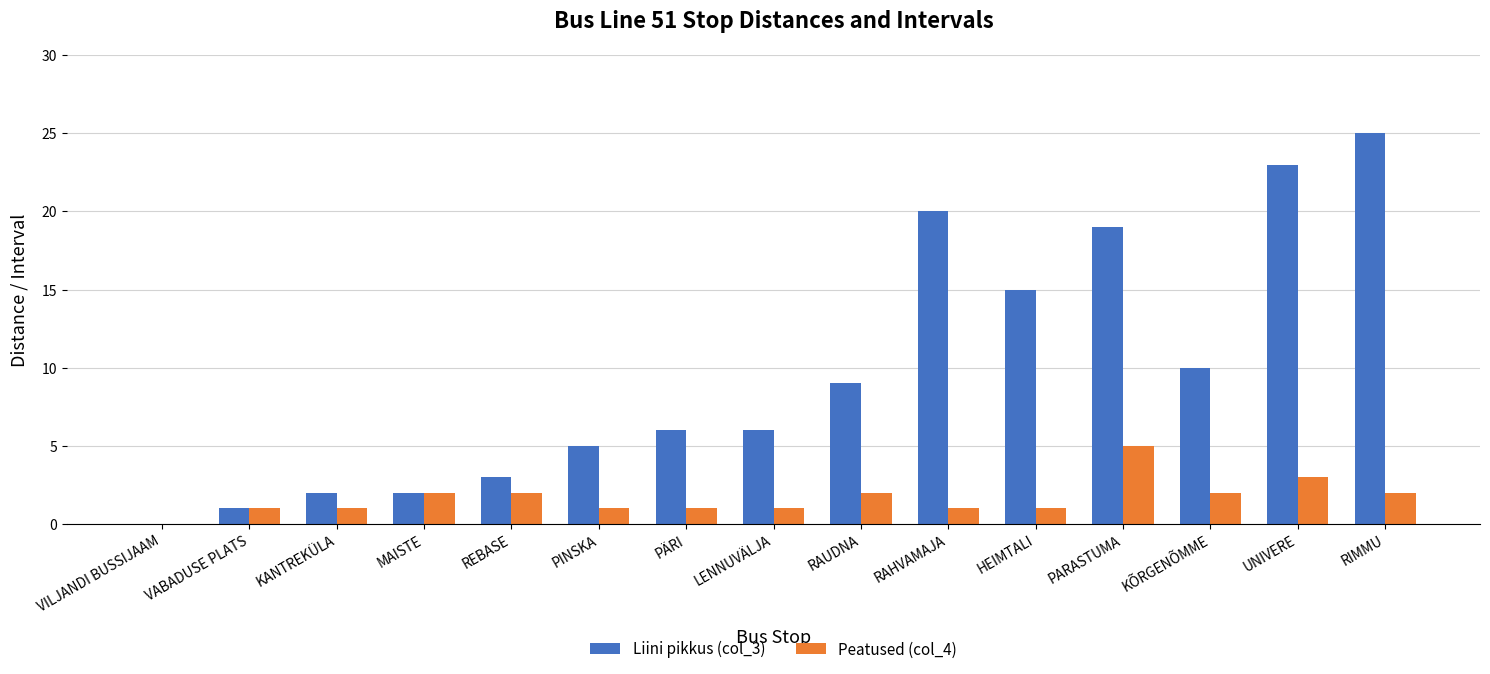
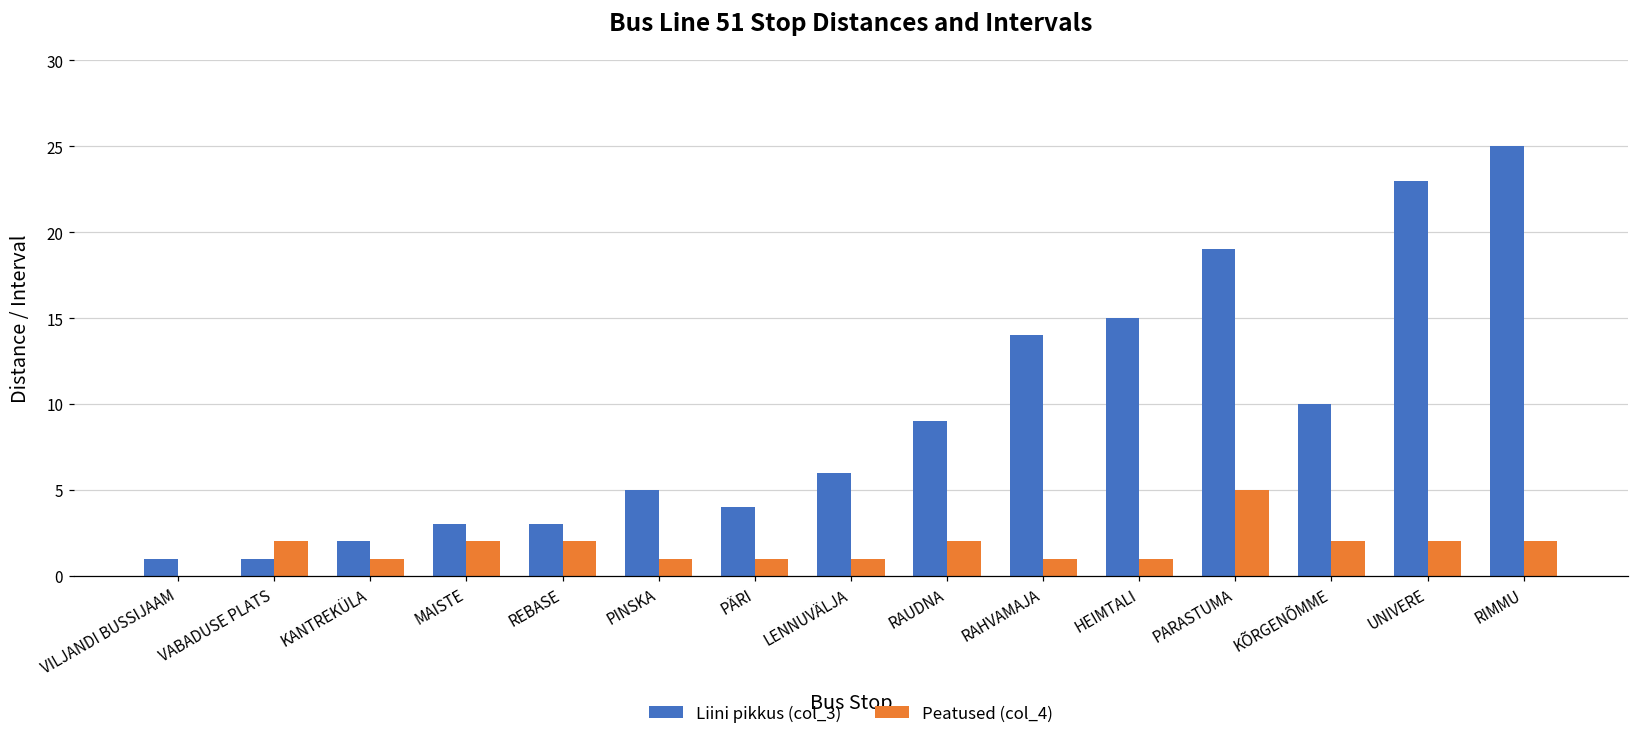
Liini pikkus (col_3), VILJANDI BUSSIJAAM: 0 -> 1
Peatused (col_4), VABADUSE PLATS: 1 -> 2
Liini pikkus (col_3), MAISTE: 2 -> 3
Liini pikkus (col_3), PÄRI: 6 -> 4
Liini pikkus (col_3), RAHVAMAJA: 20 -> 14
Peatused (col_4), UNIVERE: 3 -> 2
